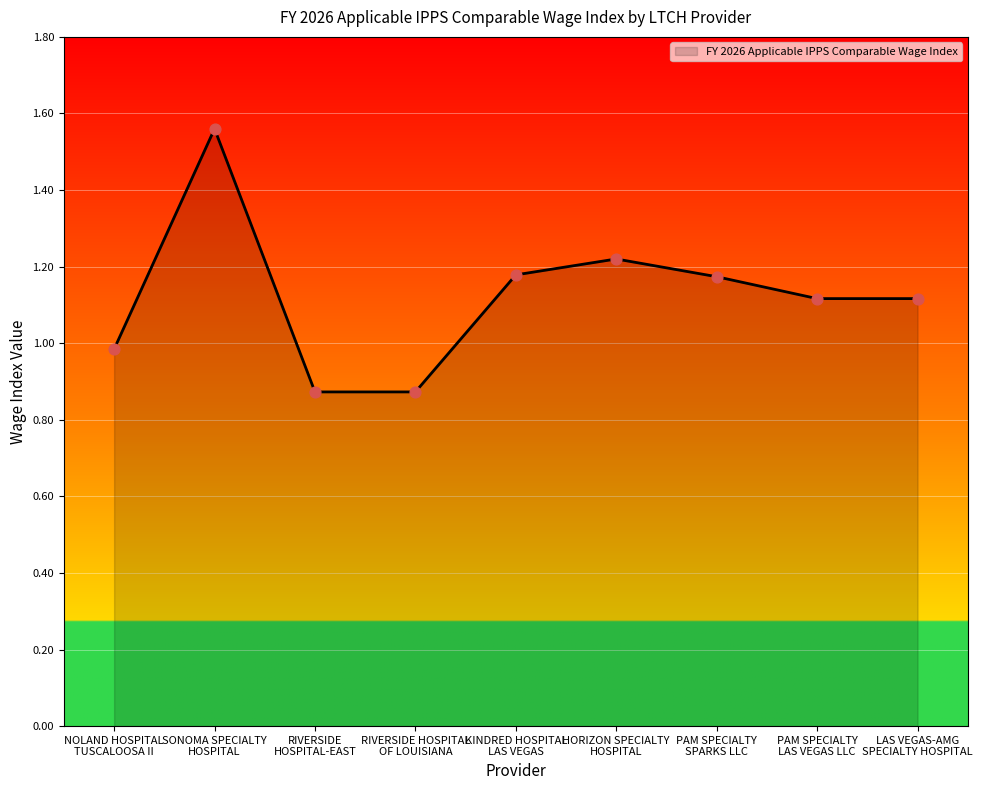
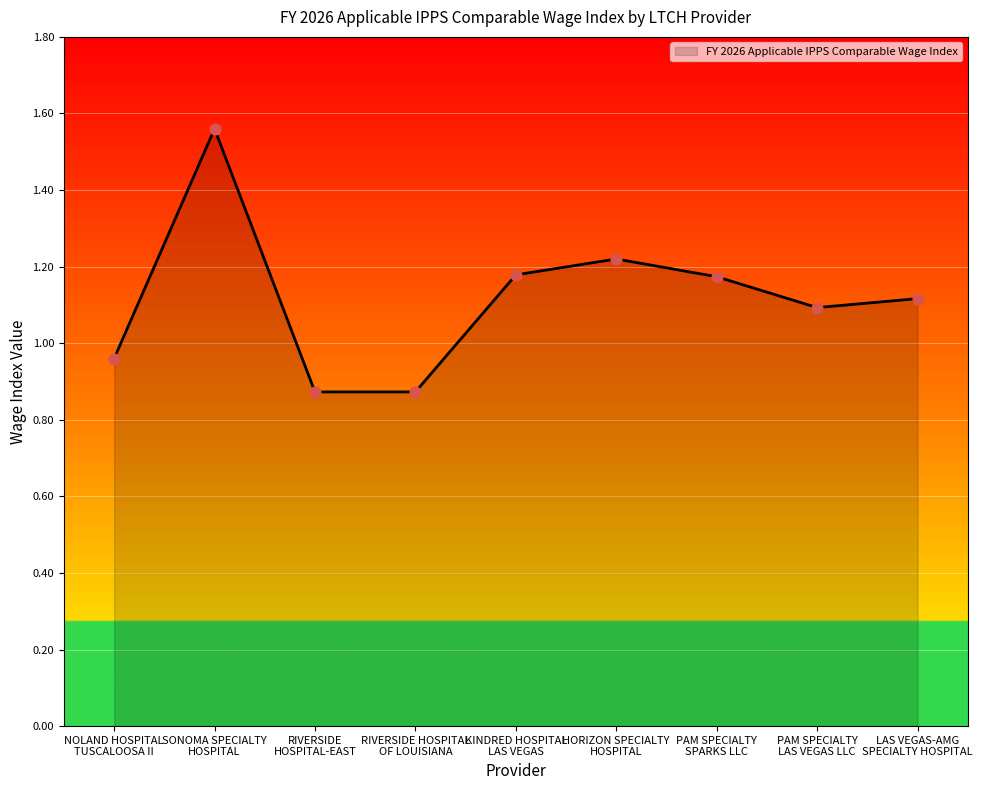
NOLAND HOSPITAL TUSCALOOSA II: 0.98 -> 0.96
PAM SPECIALTY LAS VEGAS LLC: 1.12 -> 1.09
